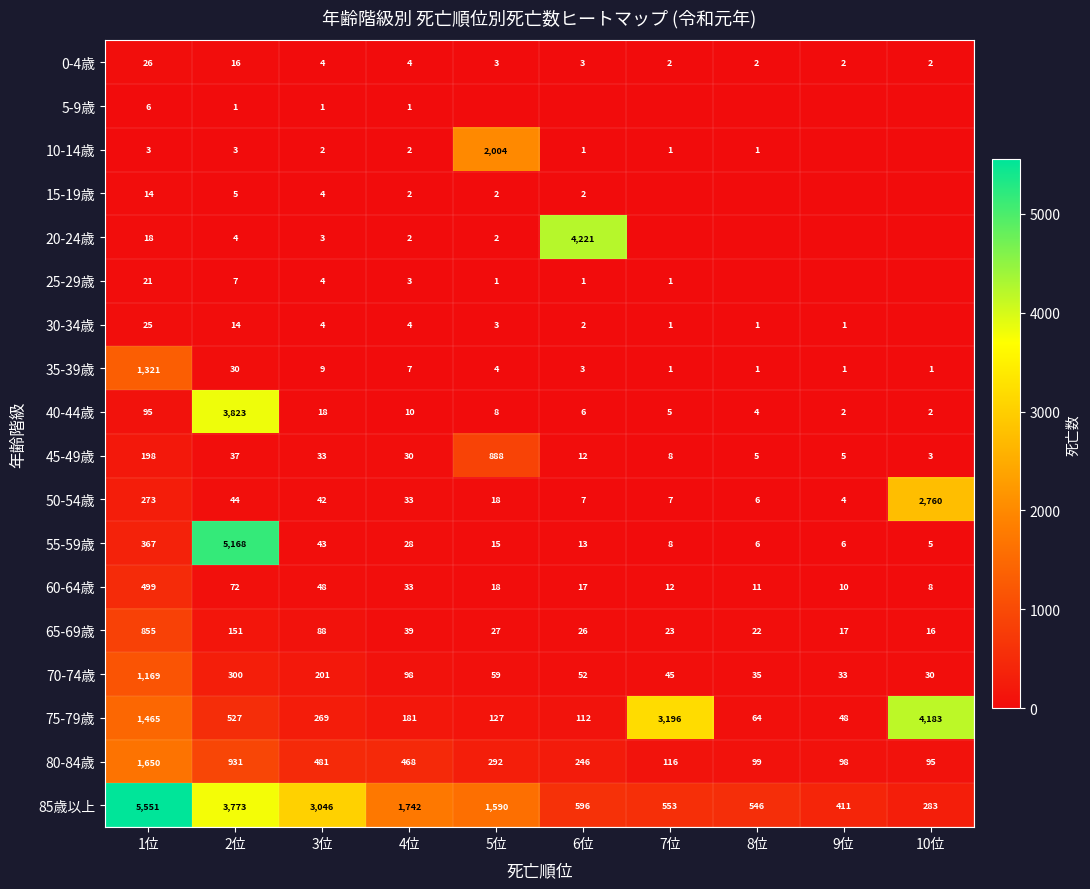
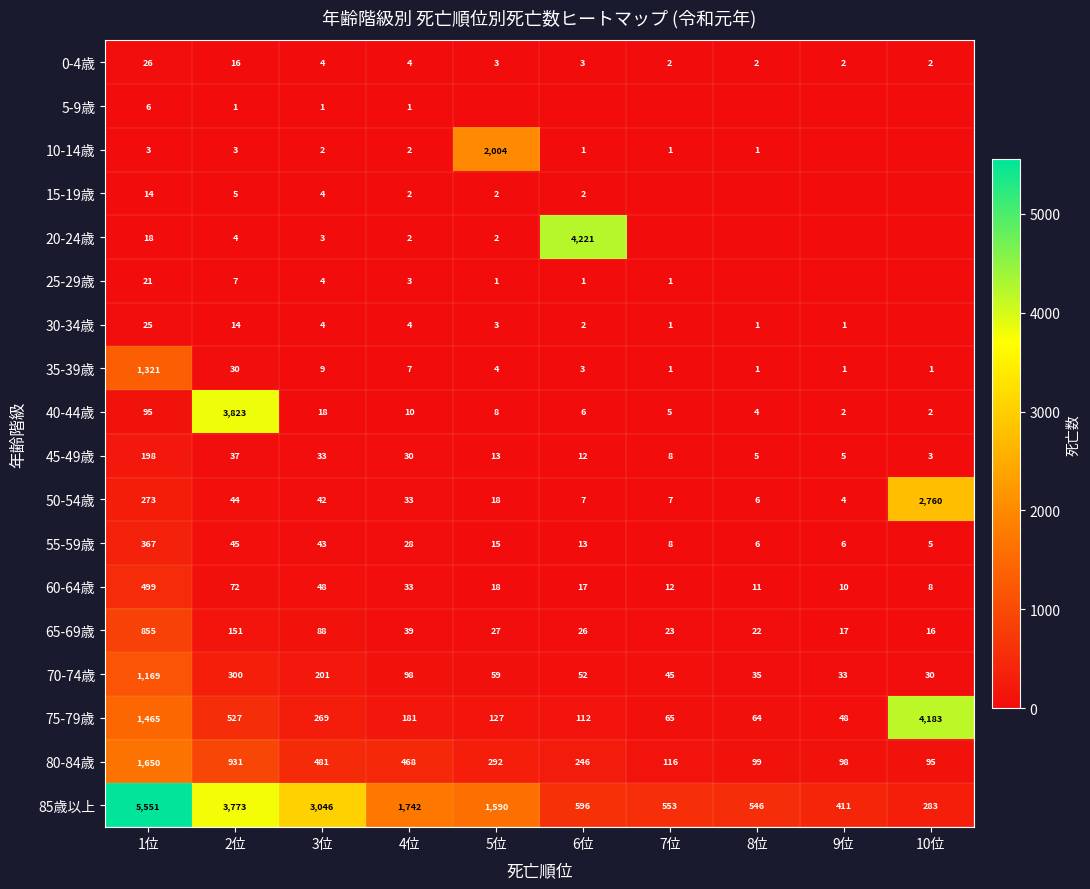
45-49歳, 5位: 888 -> 13
55-59歳, 2位: 5,168 -> 45
75-79歳, 7位: 3,196 -> 65
